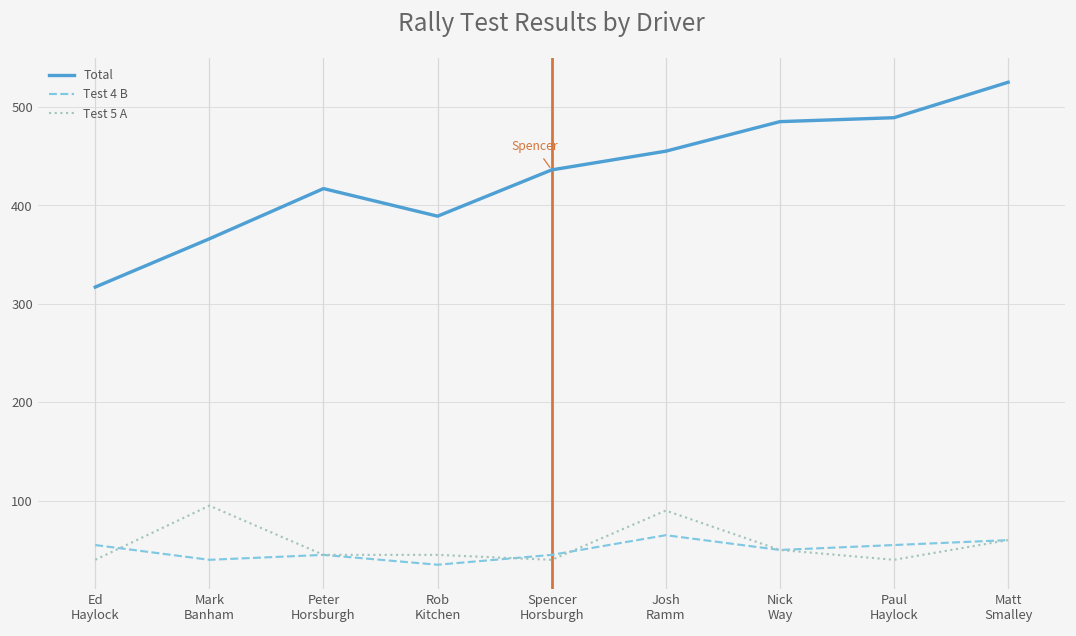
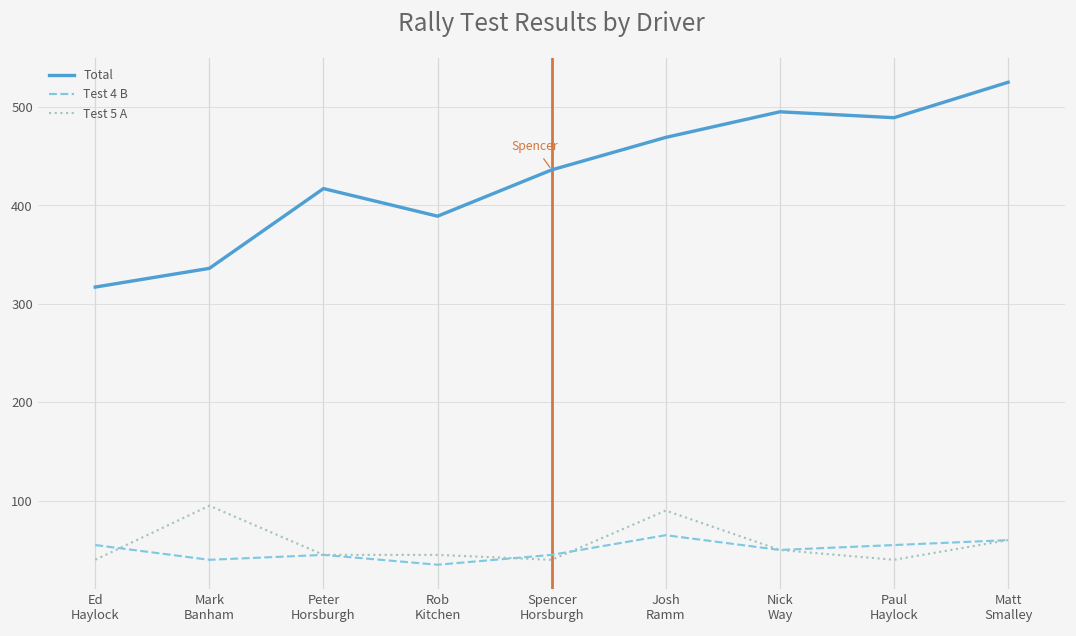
Total, Mark Banham: 370 -> 340
Total, Josh Ramm: 460 -> 470
Total, Nick Way: 490 -> 500
